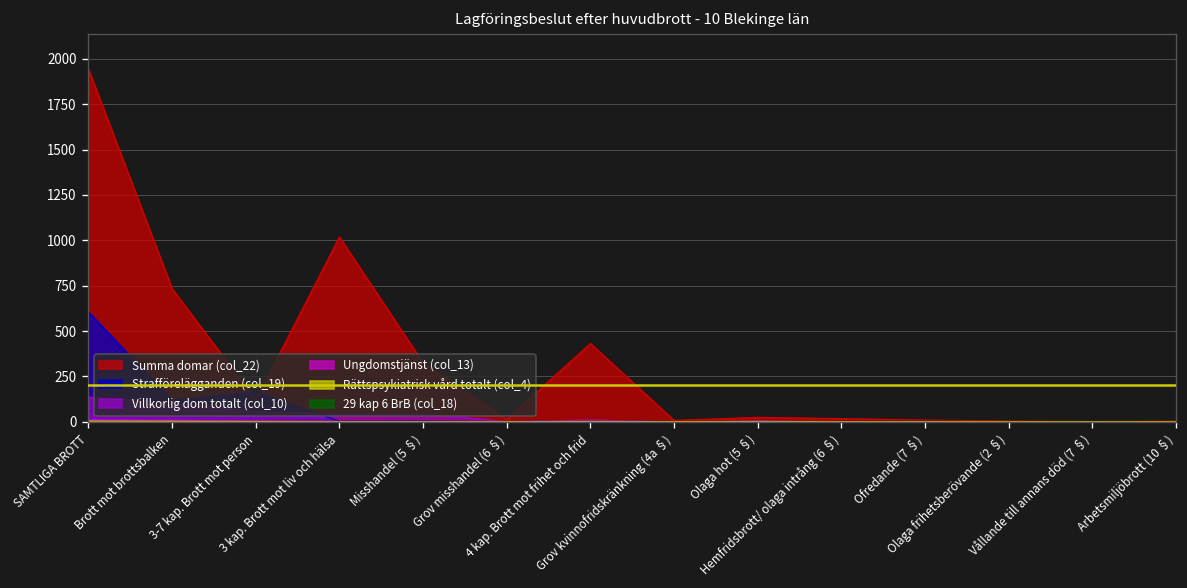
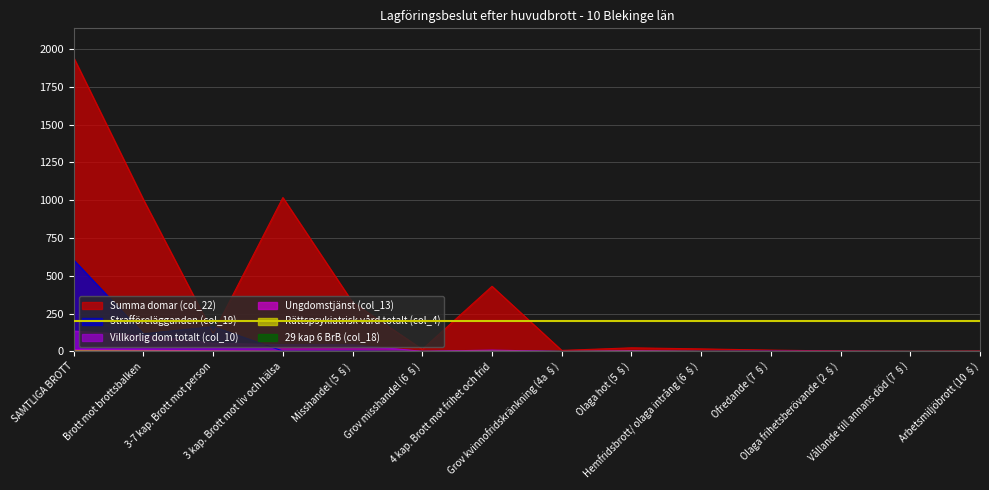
Summa domar (col_22), Brott mot brottsbalken: 730 -> 1000
